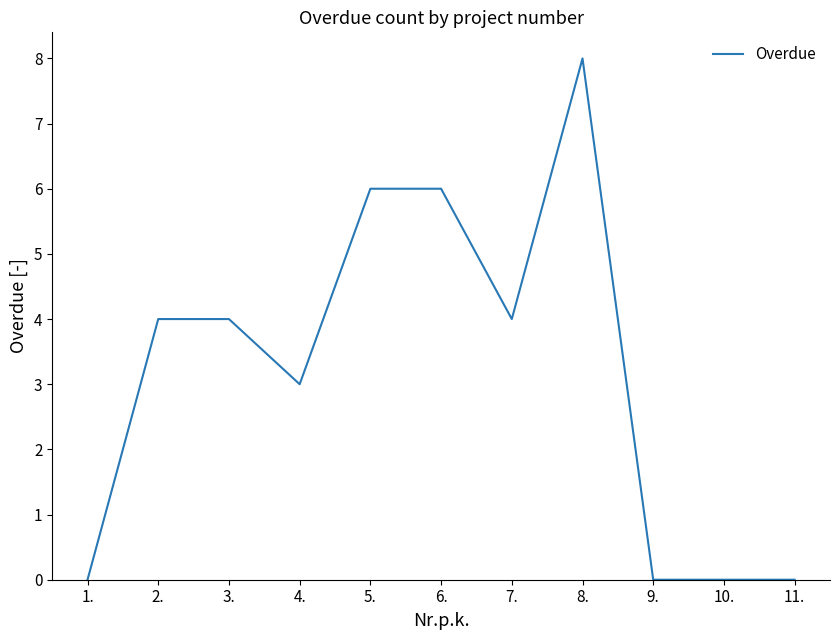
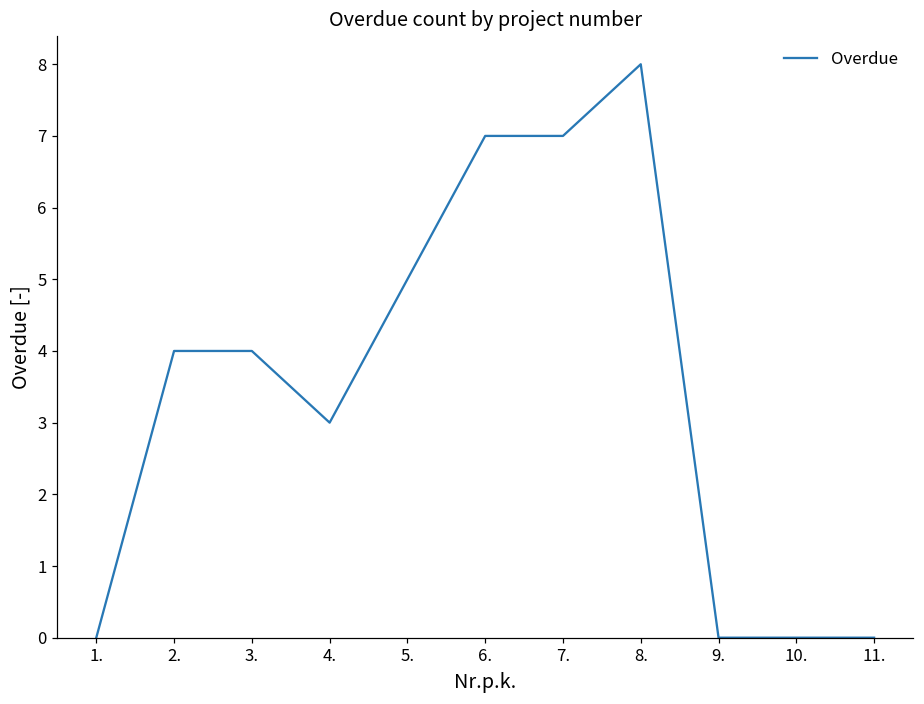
5.: 6 -> 5
6.: 6 -> 7
7.: 4 -> 7
